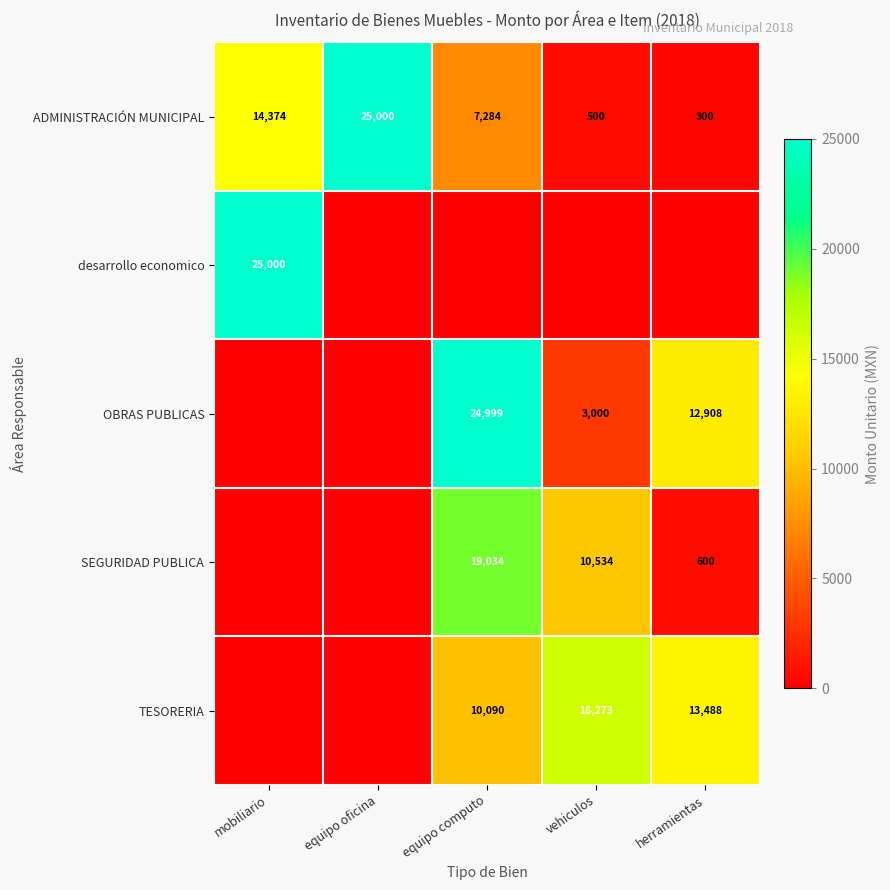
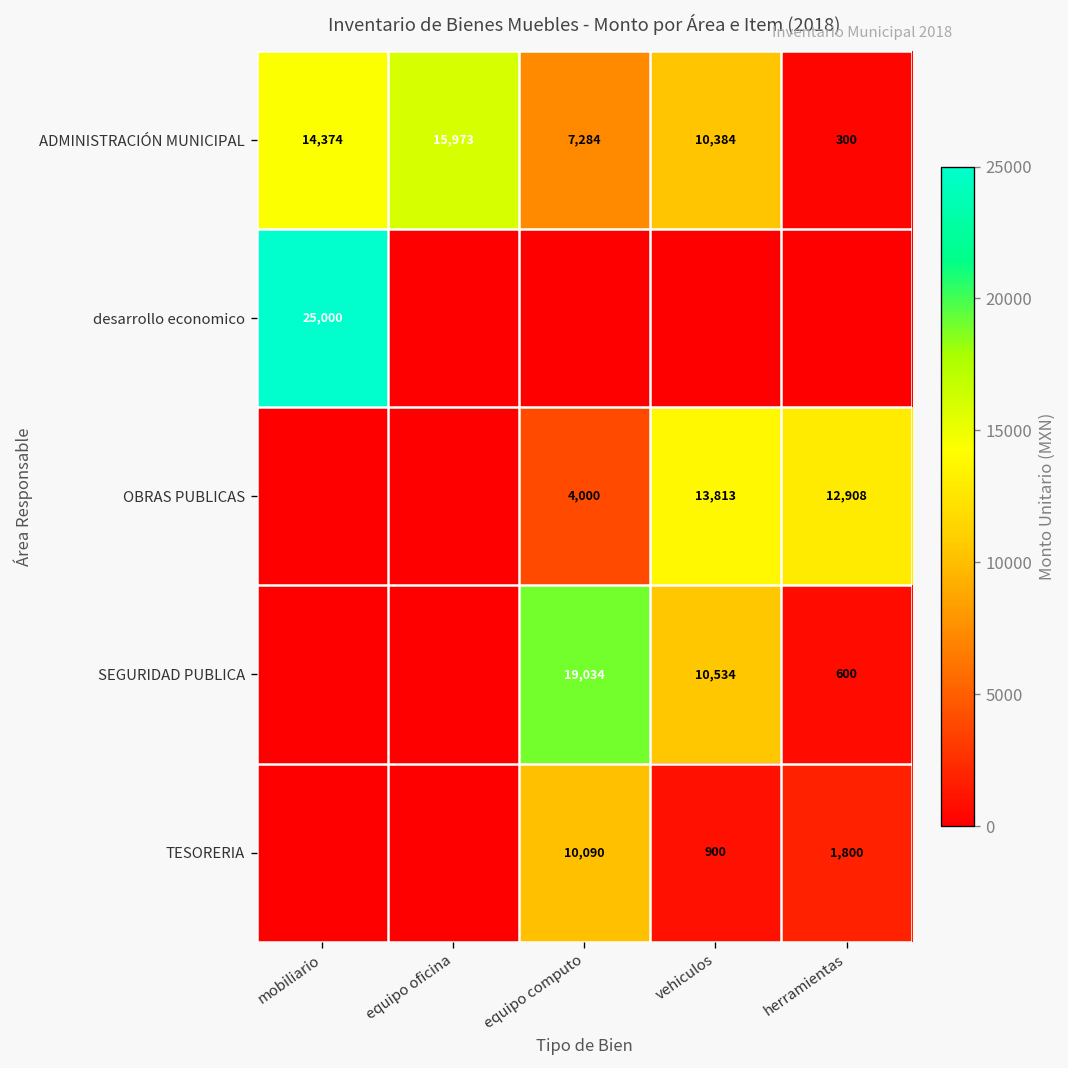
ADMINISTRACIÓN MUNICIPAL, equipo oficina: 25,000 -> 15,973
ADMINISTRACIÓN MUNICIPAL, vehiculos: 500 -> 10,384
OBRAS PUBLICAS, equipo computo: 24,999 -> 4,000
OBRAS PUBLICAS, vehiculos: 3,000 -> 13,813
TESORERIA, vehiculos: 16,273 -> 900
TESORERIA, herramientas: 13,488 -> 1,800
